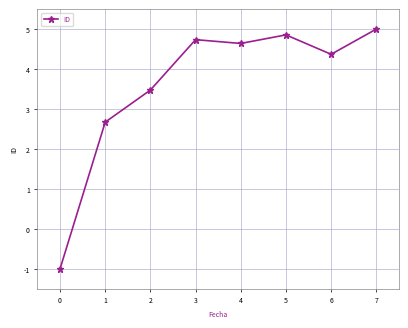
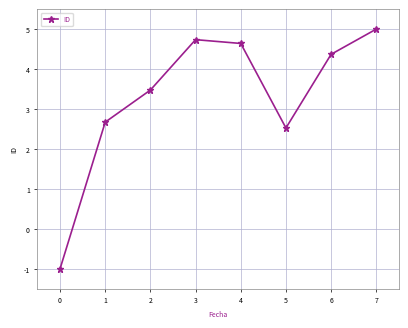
5: 4.9 -> 2.5
